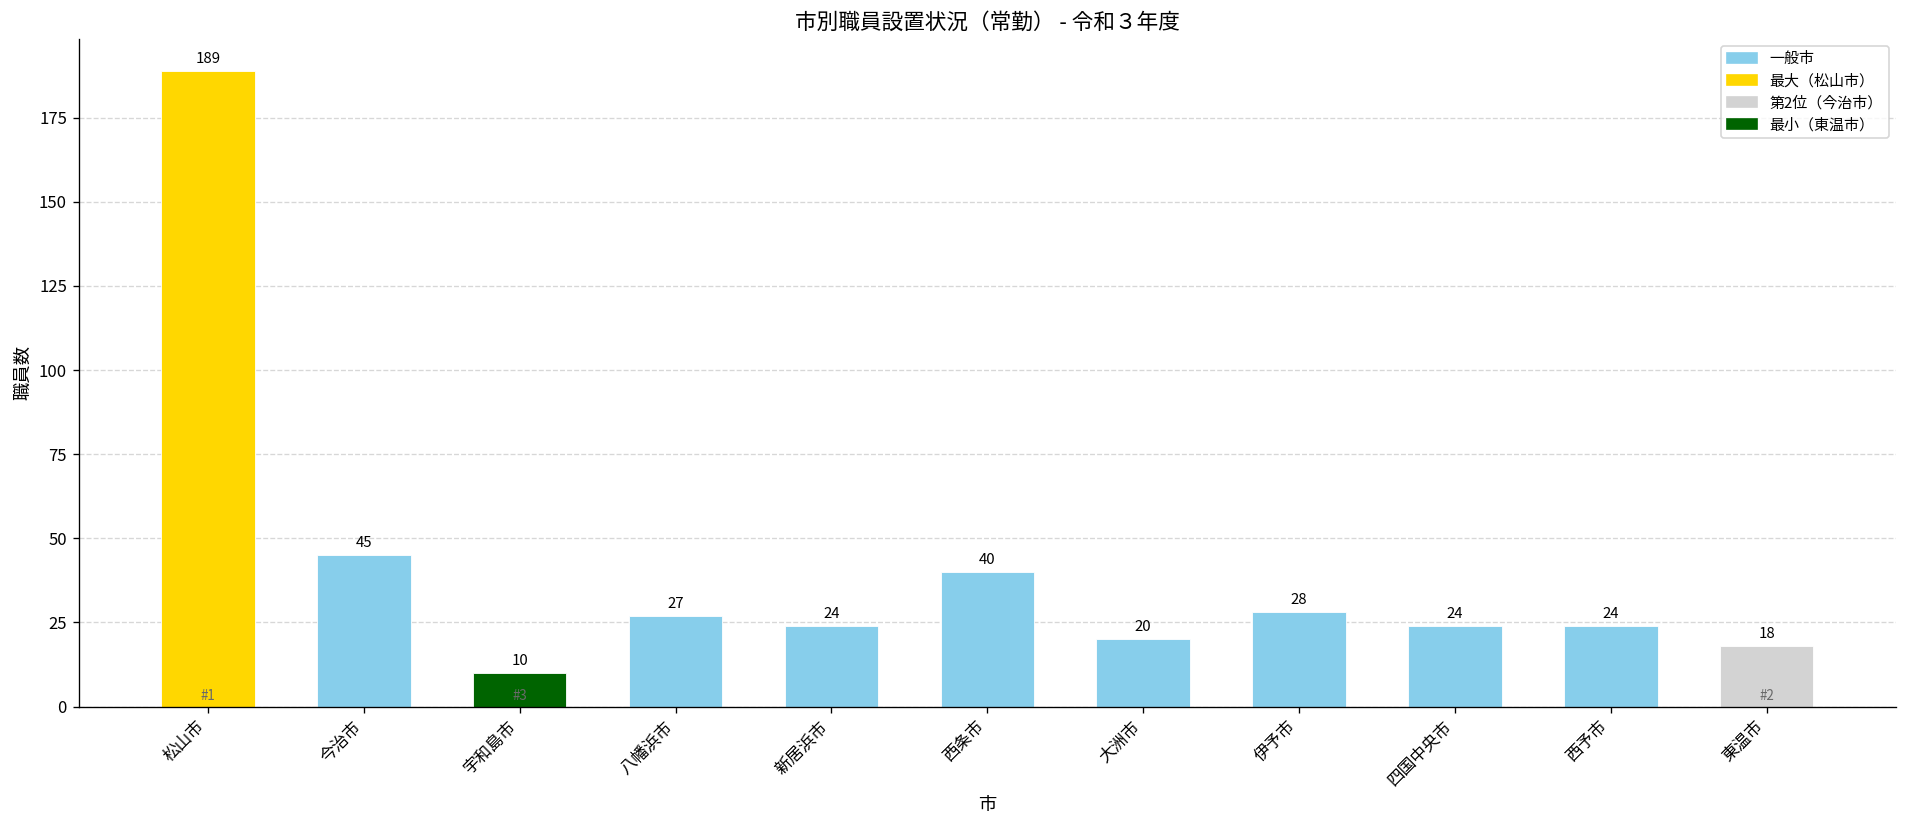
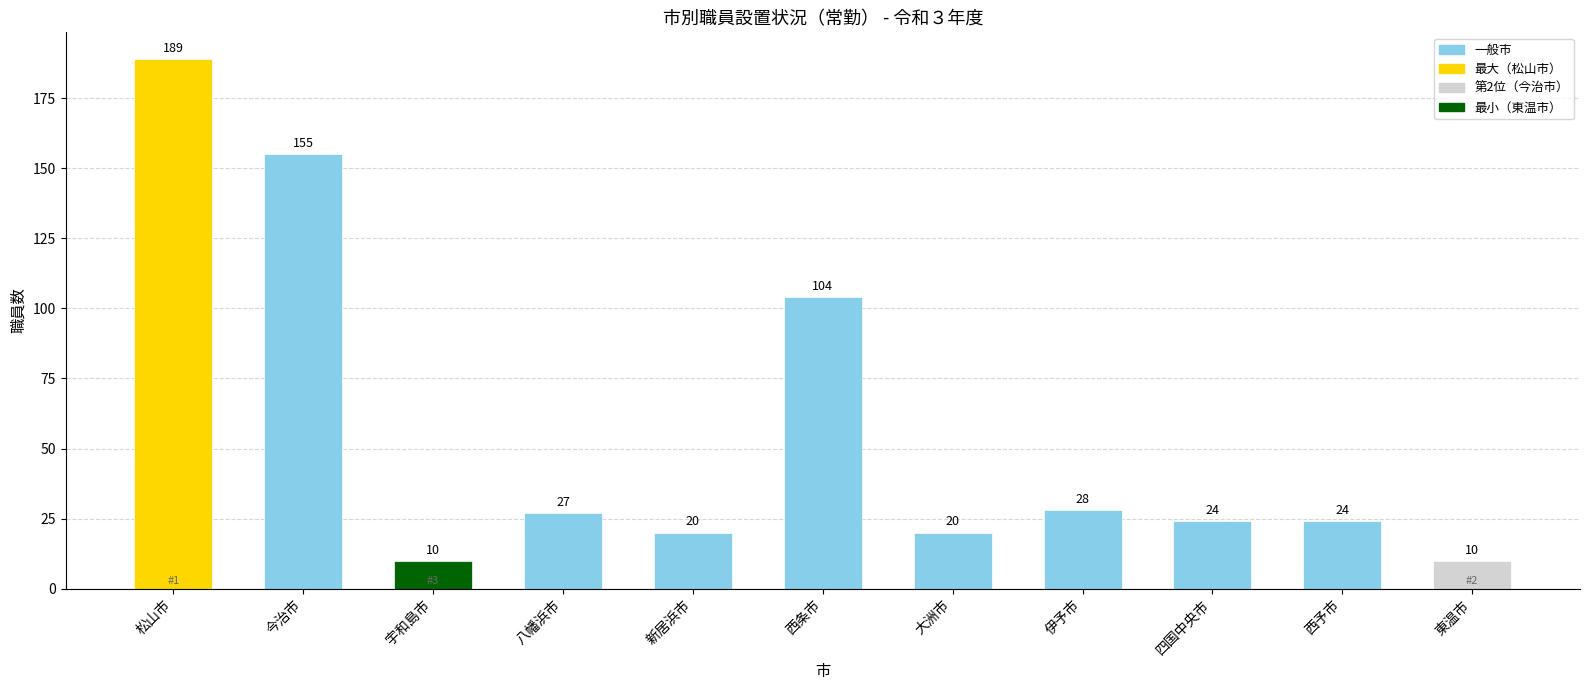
今治市: 45 -> 155
新居浜市: 24 -> 20
西条市: 40 -> 104
東温市: 18 -> 10
